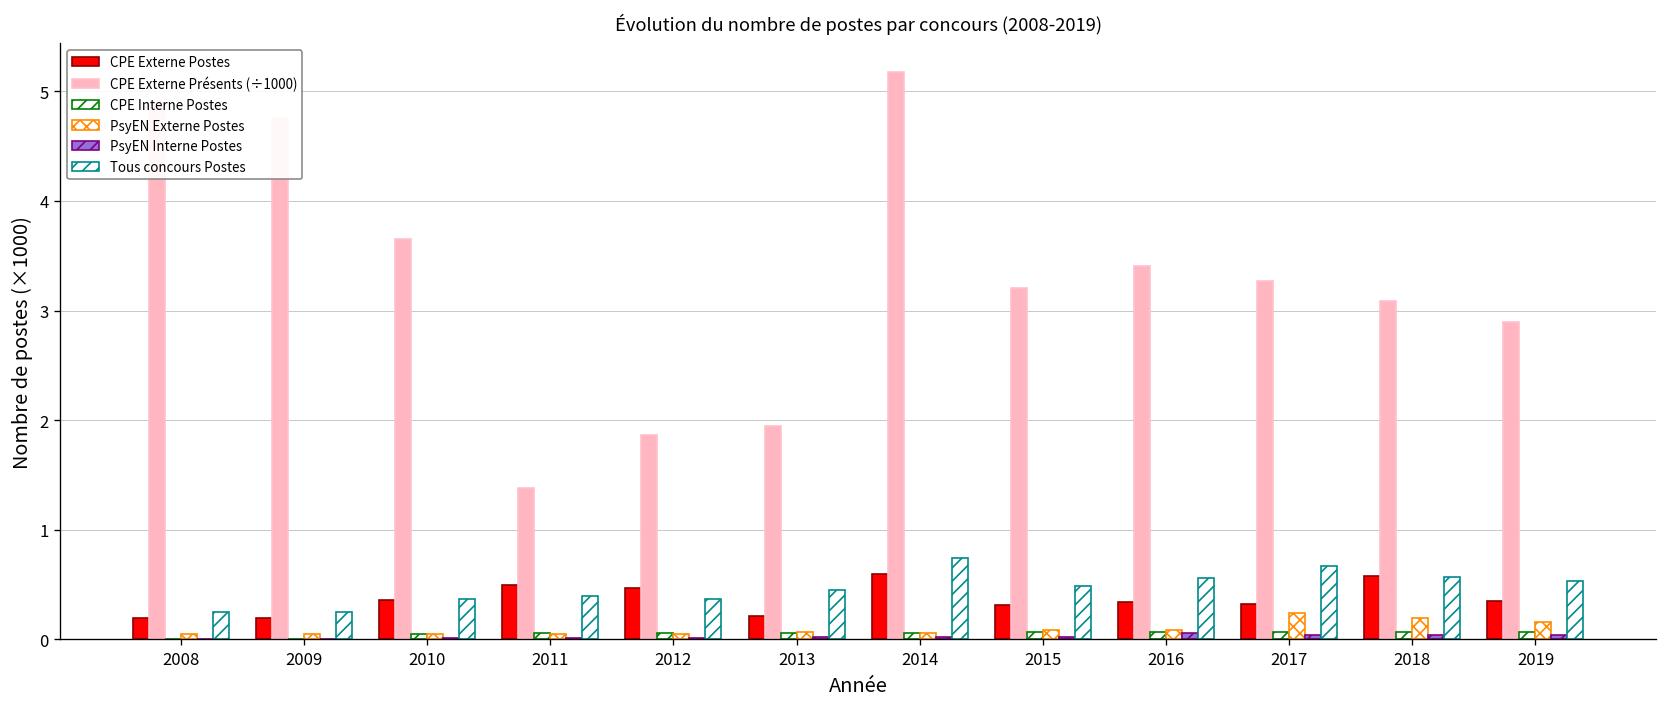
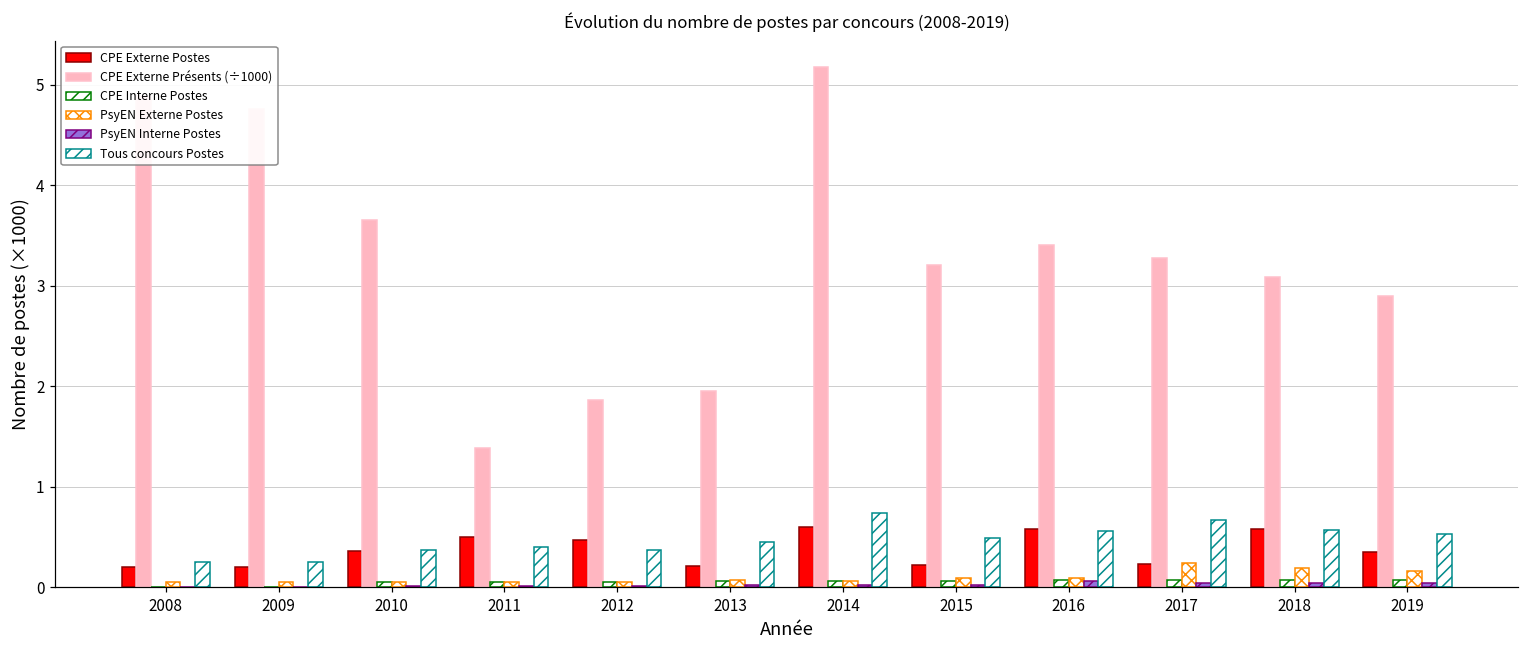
CPE Externe Postes, 2015: 0.3 -> 0.2
CPE Externe Postes, 2016: 0.3 -> 0.6
CPE Externe Postes, 2017: 0.3 -> 0.2
